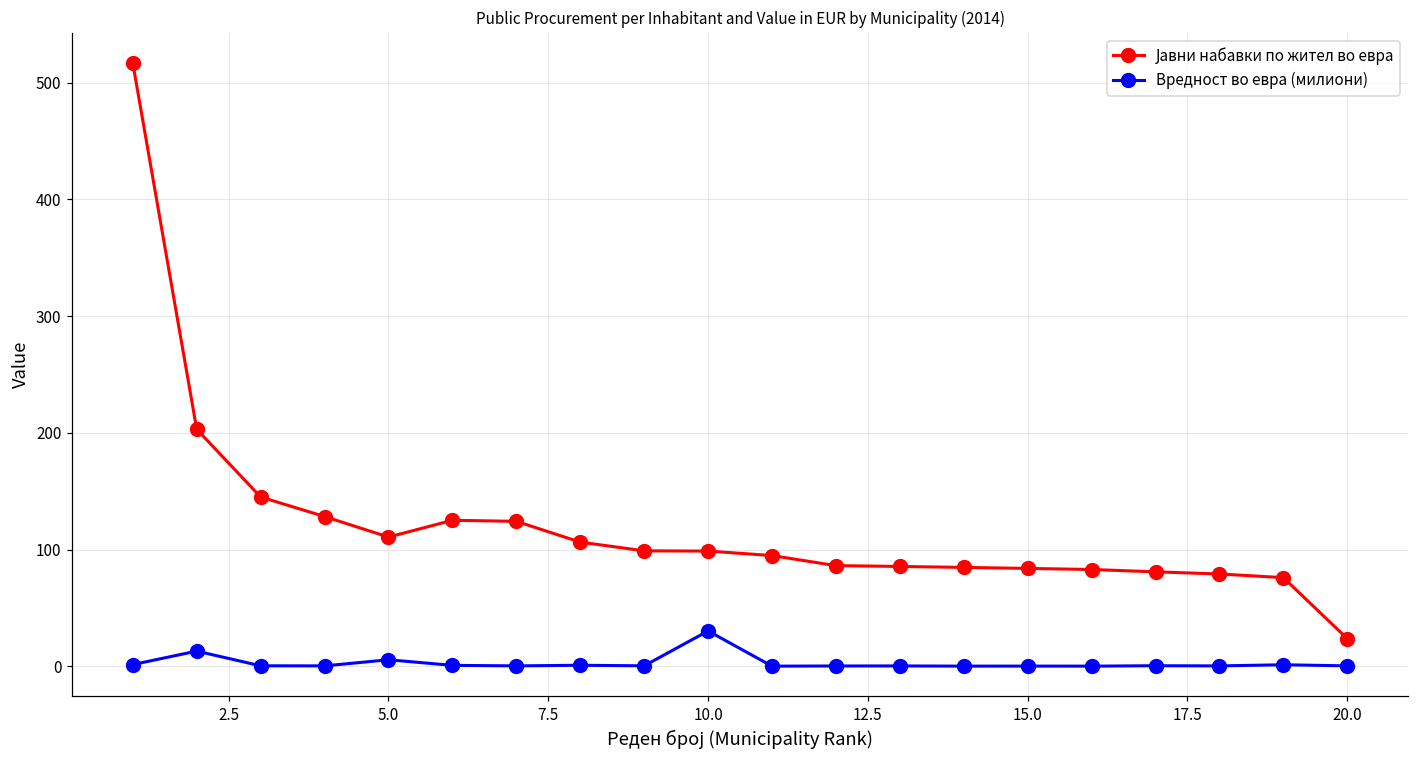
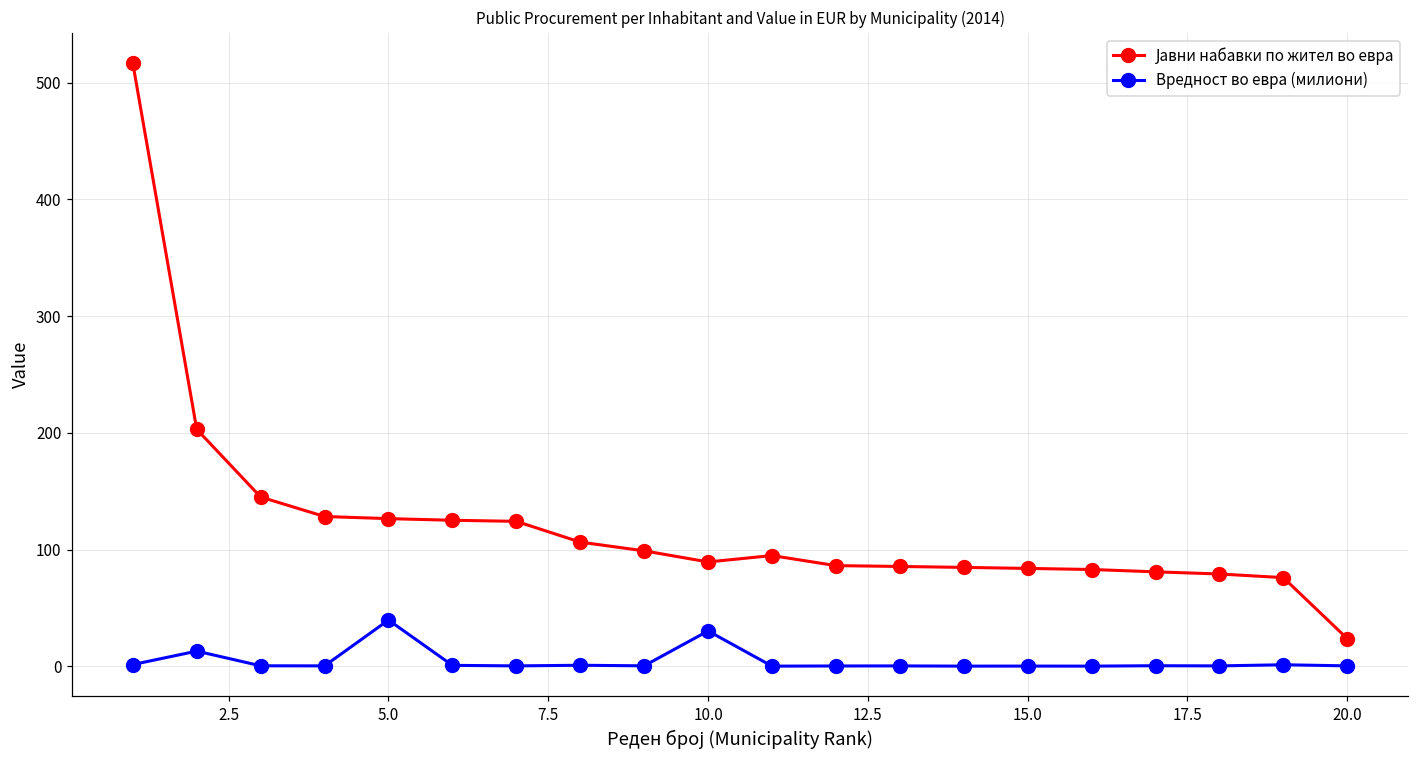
Јавни набавки по жител во евра, 5.0: 111 -> 127
Вредност во евра (милиони), 5.0: 6 -> 40
Јавни набавки по жител во евра, 10.0: 99 -> 90
